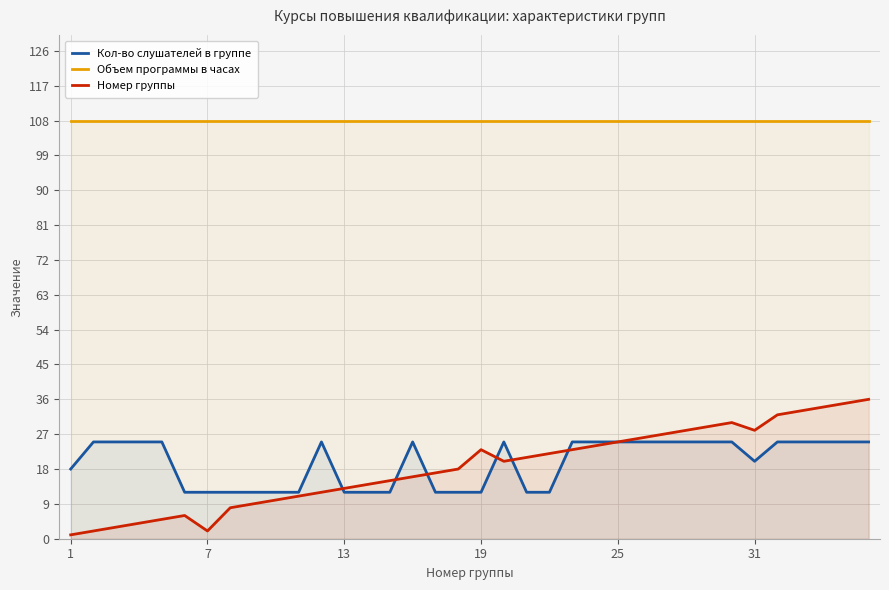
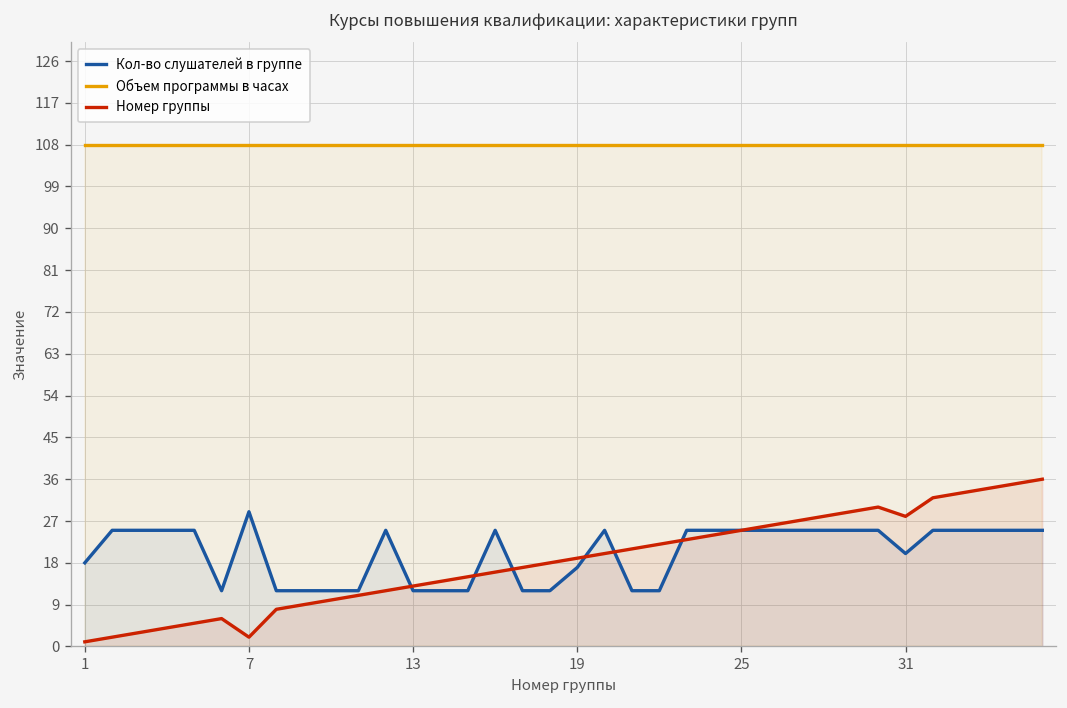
Кол-во слушателей в группе, 7: 12 -> 29
Кол-во слушателей в группе, 19: 12 -> 17
Номер группы, 19: 23 -> 19
